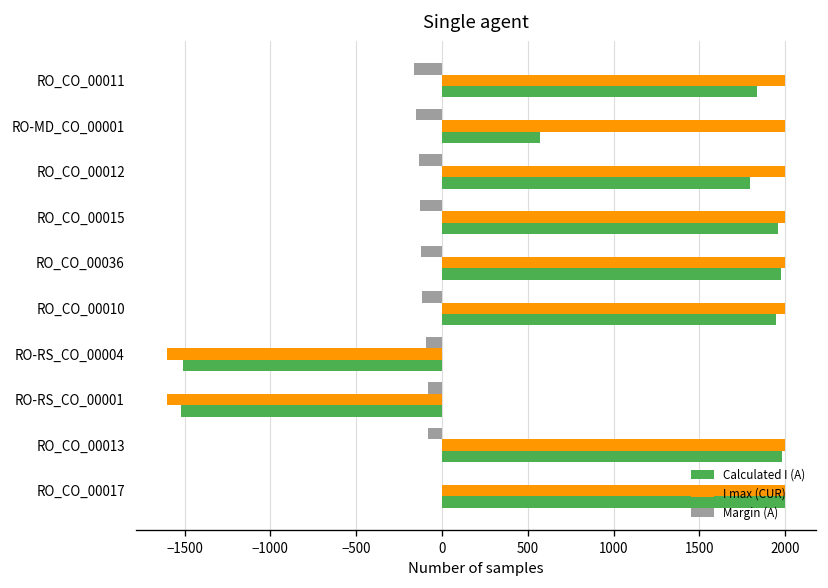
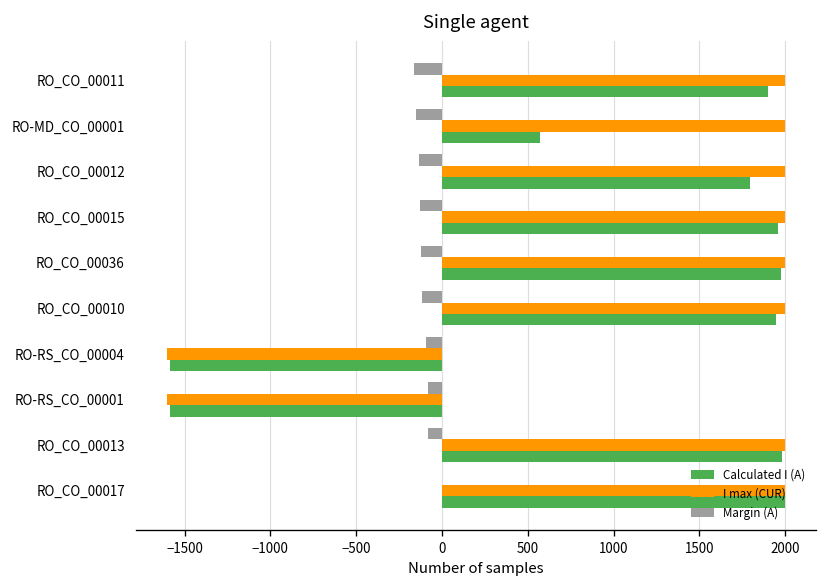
Calculated I (A), RO_CO_00011: 1840 -> 1900
Calculated I (A), RO-RS_CO_00004: -1510 -> -1580
Calculated I (A), RO-RS_CO_00001: -1520 -> -1580
